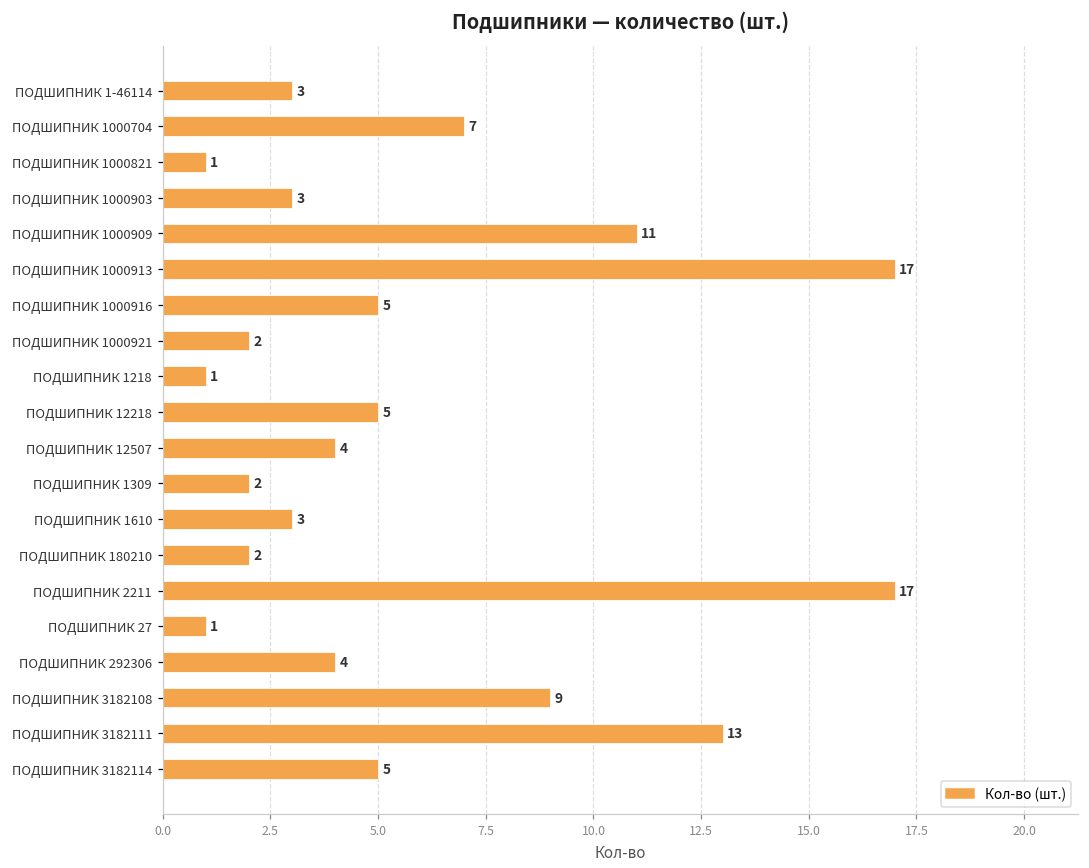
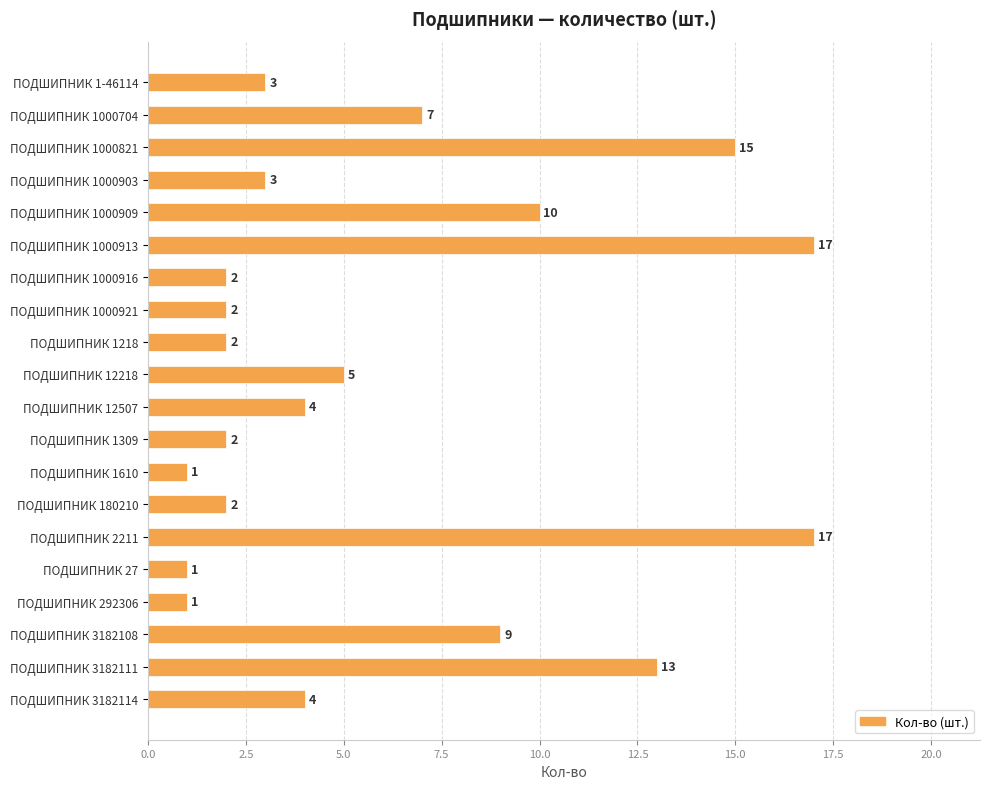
ПОДШИПНИК 1000821: 1 -> 15
ПОДШИПНИК 1000909: 11 -> 10
ПОДШИПНИК 1000916: 5 -> 2
ПОДШИПНИК 1218: 1 -> 2
ПОДШИПНИК 1610: 3 -> 1
ПОДШИПНИК 292306: 4 -> 1
ПОДШИПНИК 3182114: 5 -> 4
